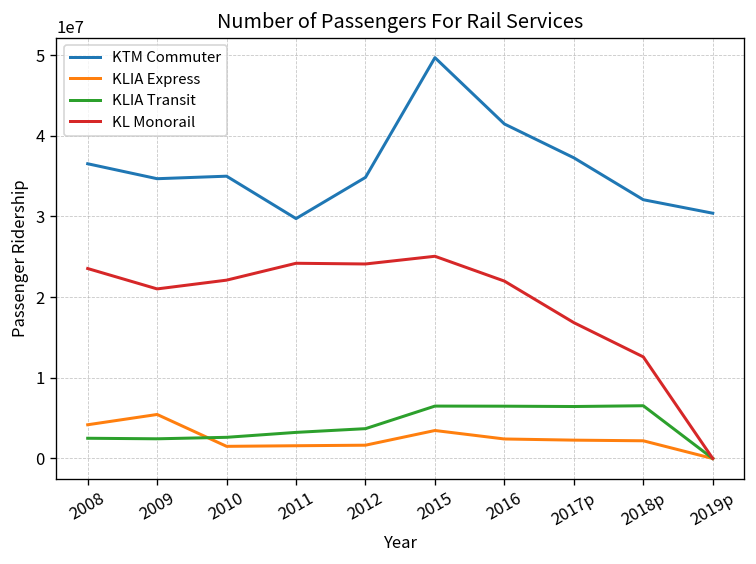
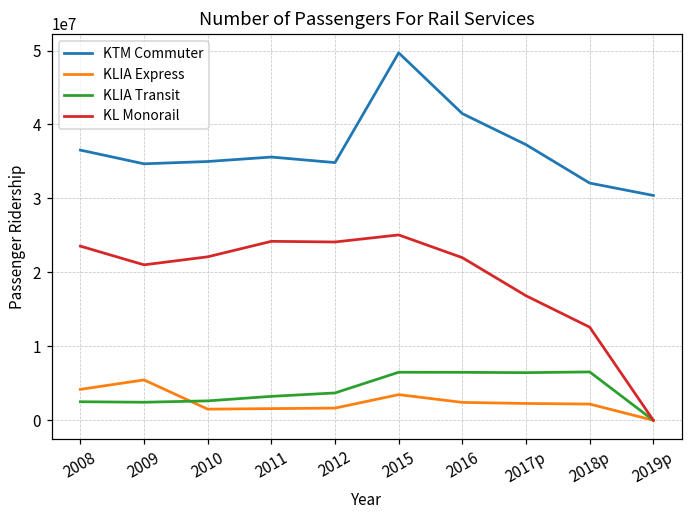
KTM Commuter, 2011: 30000000 -> 36000000
